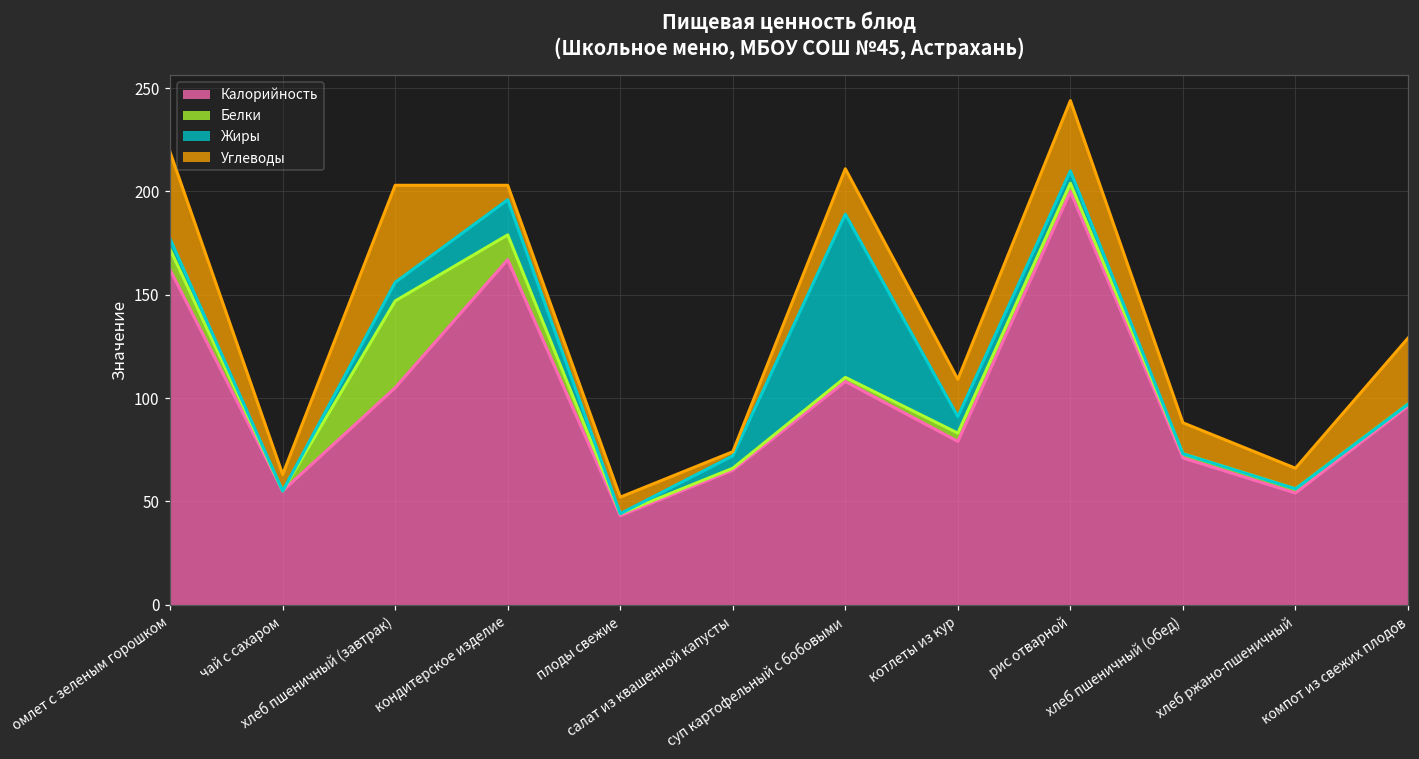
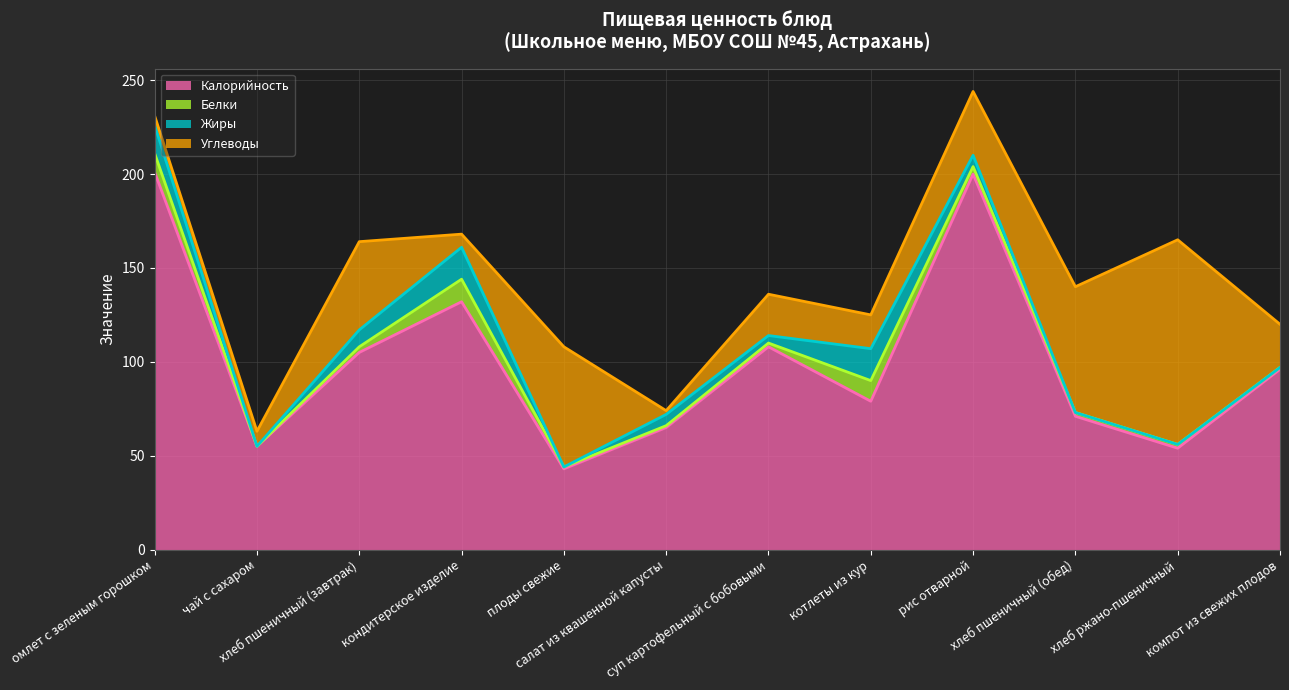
Калорийность, омлет с зеленым горошком: 162 -> 201
Жиры, омлет с зеленым горошком: 5 -> 15
Углеводы, омлет с зеленым горошком: 42 -> 5
Белки, хлеб пшеничный (завтрак): 42 -> 3
Калорийность, кондитерское изделие: 167 -> 132
Углеводы, плоды свежие: 8 -> 64
Жиры, суп картофельный с бобовыми: 79 -> 4
Белки, котлеты из кур: 4 -> 11
Жиры, котлеты из кур: 8 -> 17
Углеводы, хлеб пшеничный (обед): 15 -> 67
Углеводы, хлеб ржано-пшеничный: 10 -> 109
Углеводы, компот из свежих плодов: 32 -> 23
